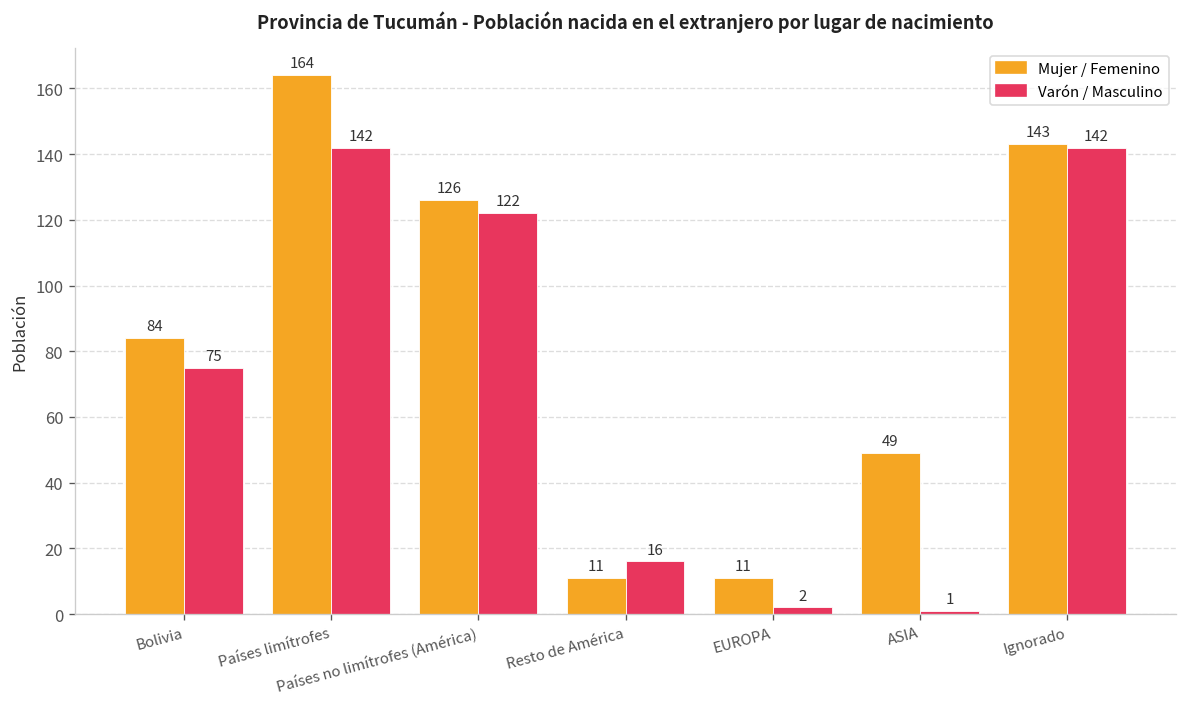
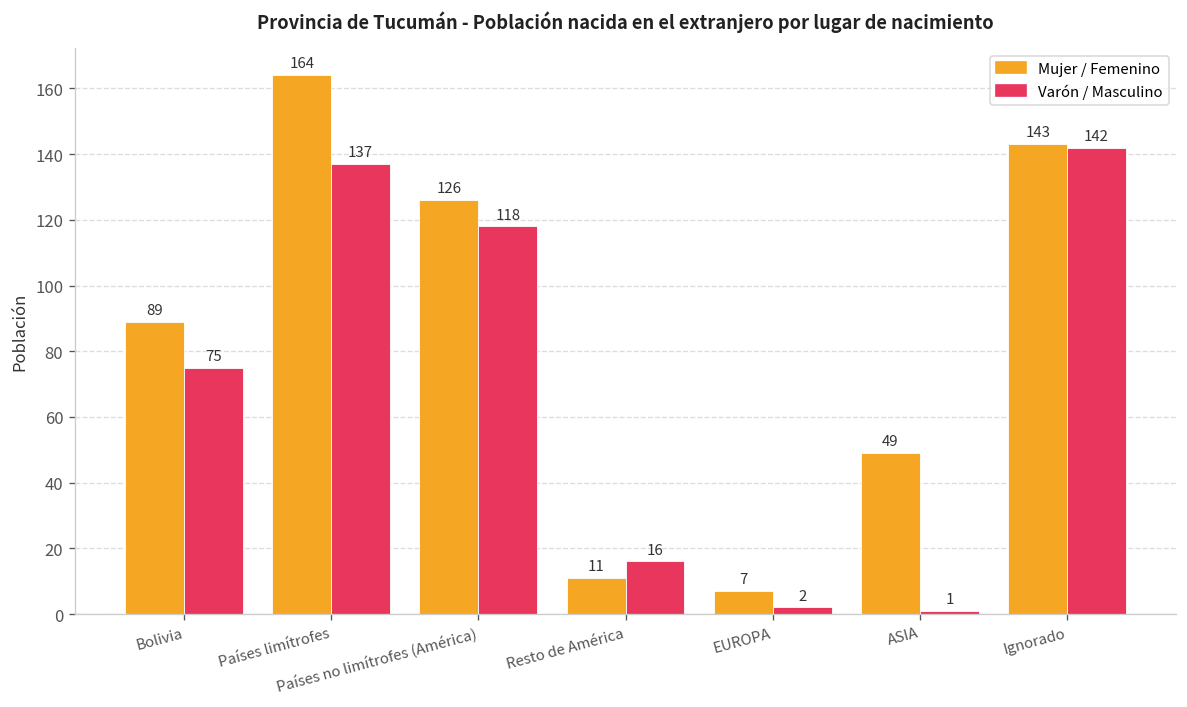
Mujer / Femenino, Bolivia: 84 -> 89
Varón / Masculino, Países limítrofes: 142 -> 137
Varón / Masculino, Países no limítrofes (América): 122 -> 118
Mujer / Femenino, EUROPA: 11 -> 7
